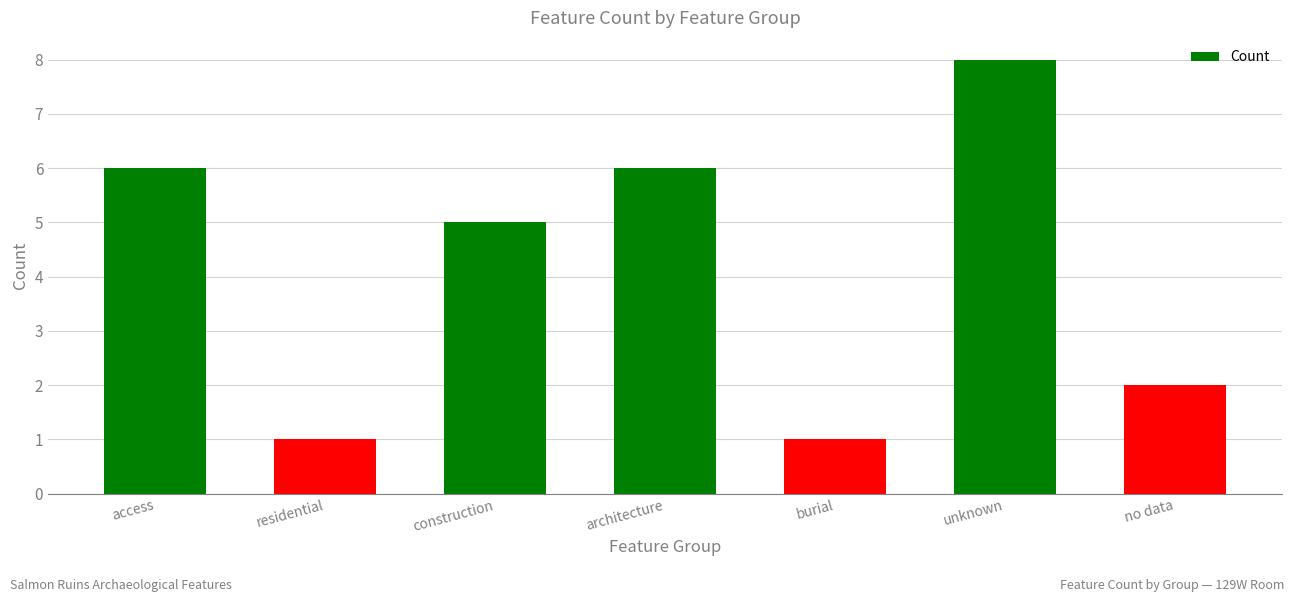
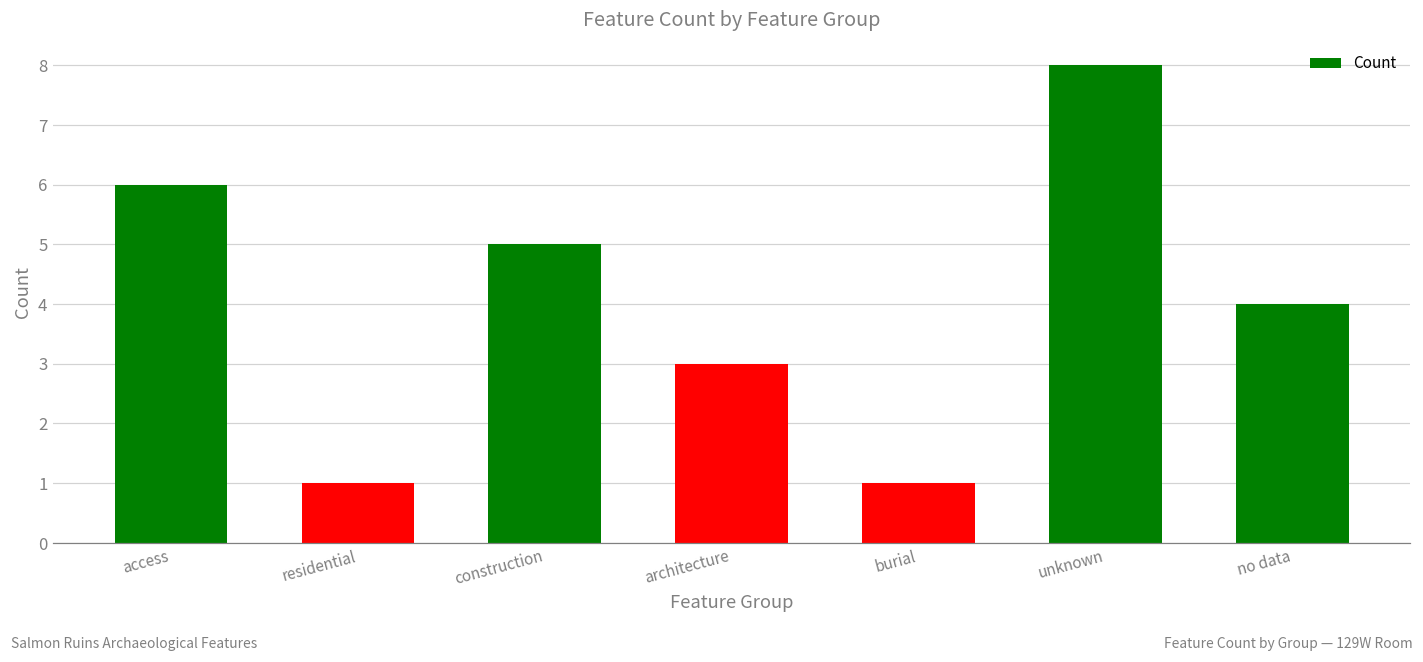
architecture: 6 -> 3
no data: 2 -> 4
